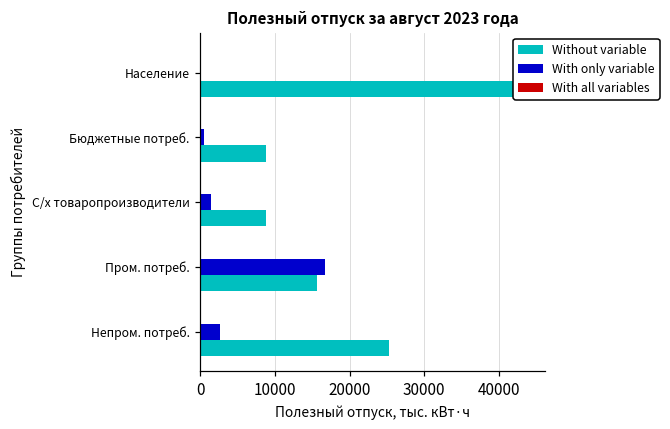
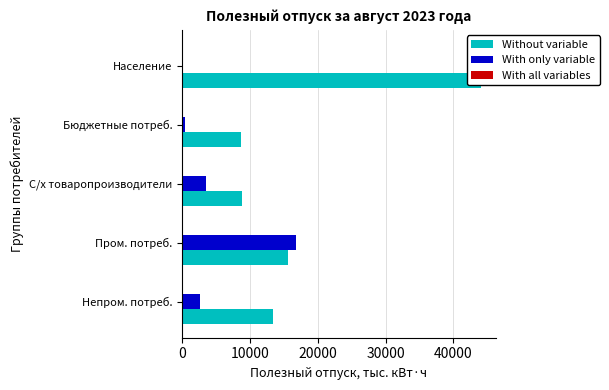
With only variable, С/х товаропроизводители: 1000 -> 4000
Without variable, Непром. потреб.: 25000 -> 13000
